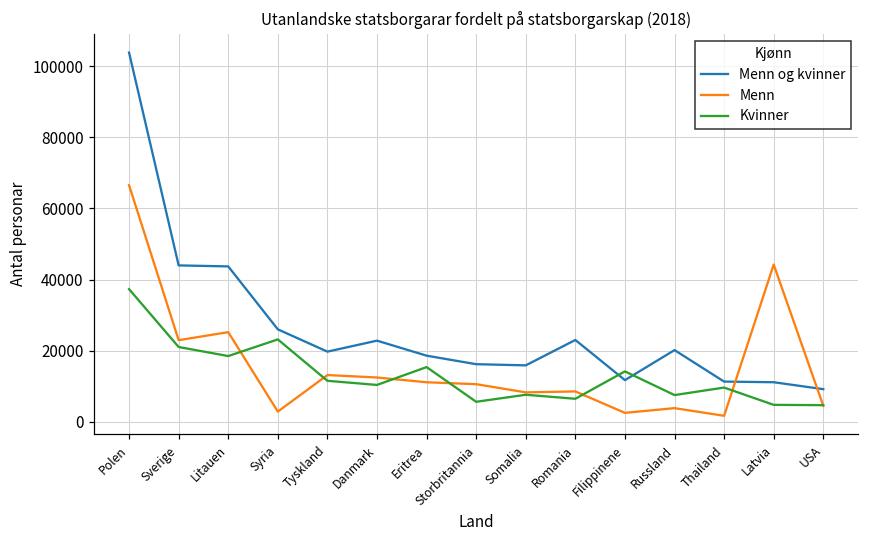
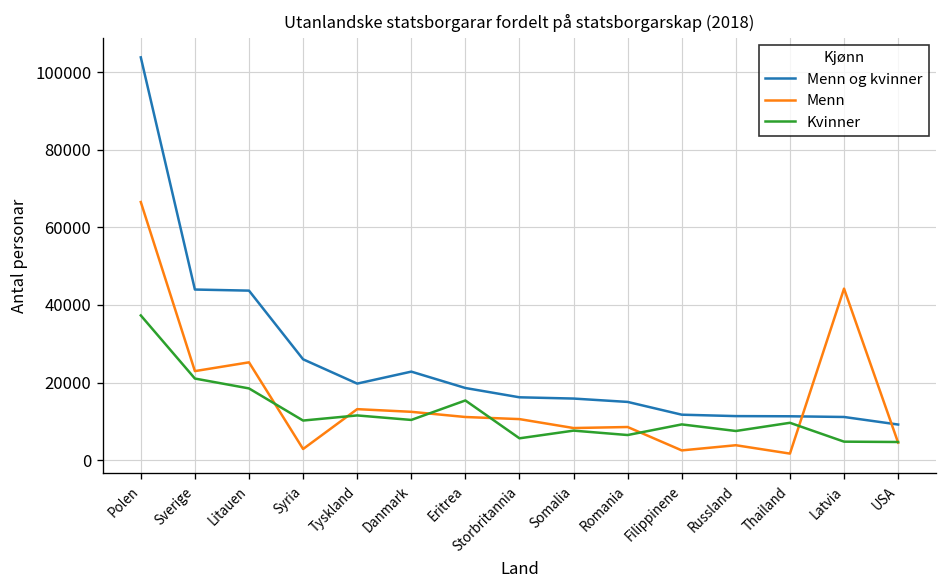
Kvinner, Syria: 23000 -> 10000
Menn og kvinner, Romania: 23000 -> 15000
Kvinner, Filippinene: 14000 -> 9000
Menn og kvinner, Russland: 20000 -> 11000
